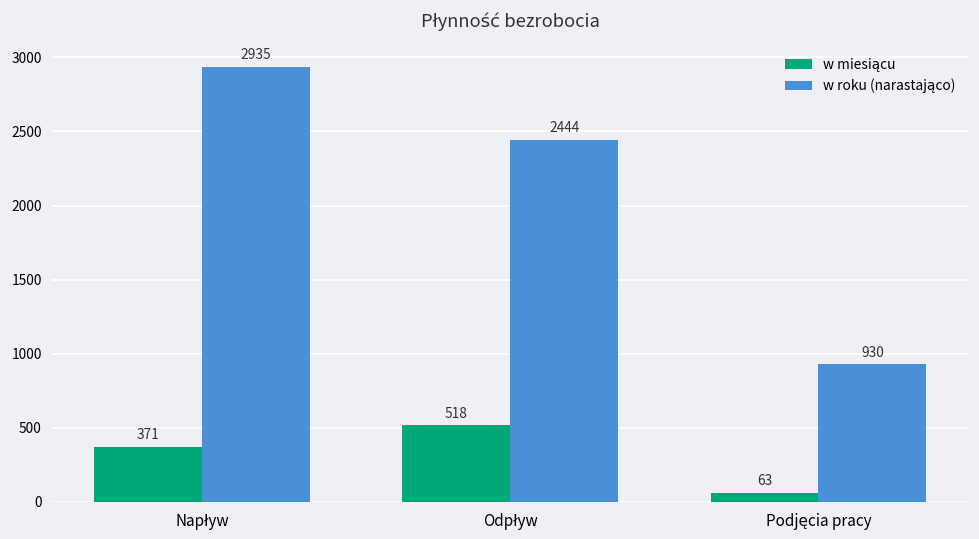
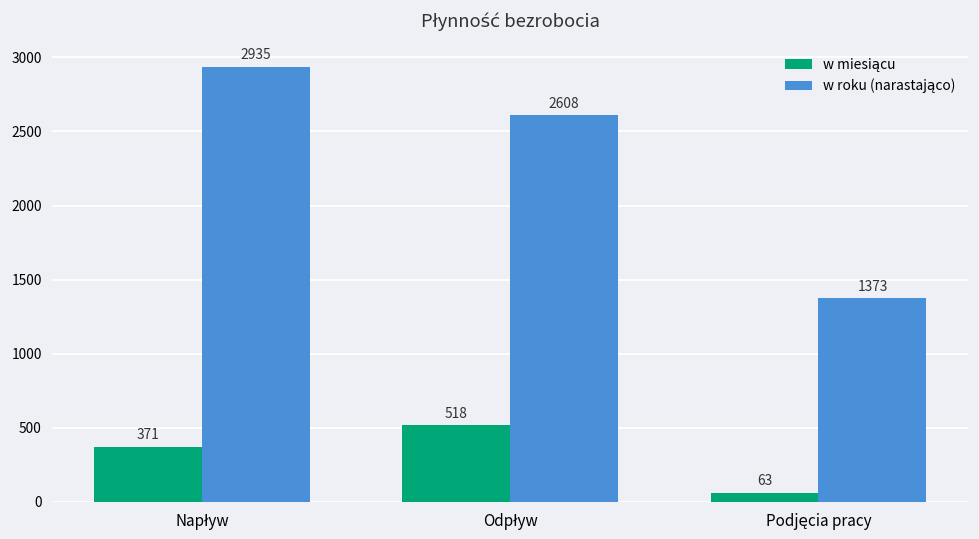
w roku (narastająco), Odpływ: 2444 -> 2608
w roku (narastająco), Podjęcia pracy: 930 -> 1373
